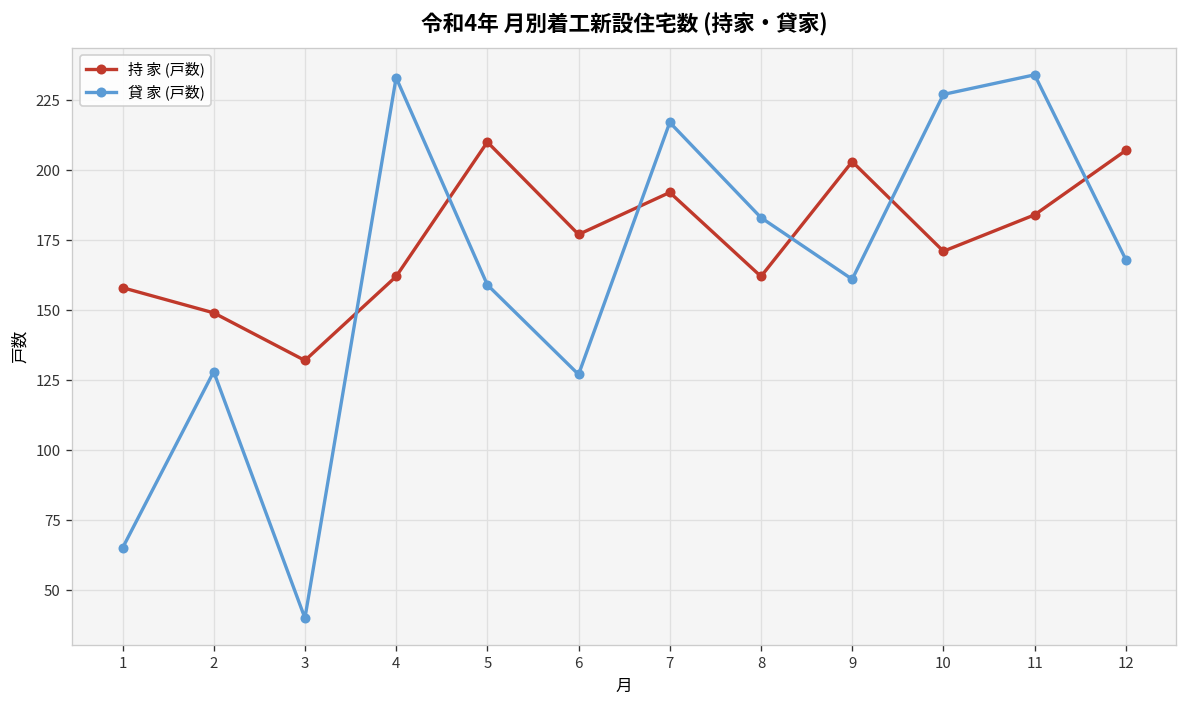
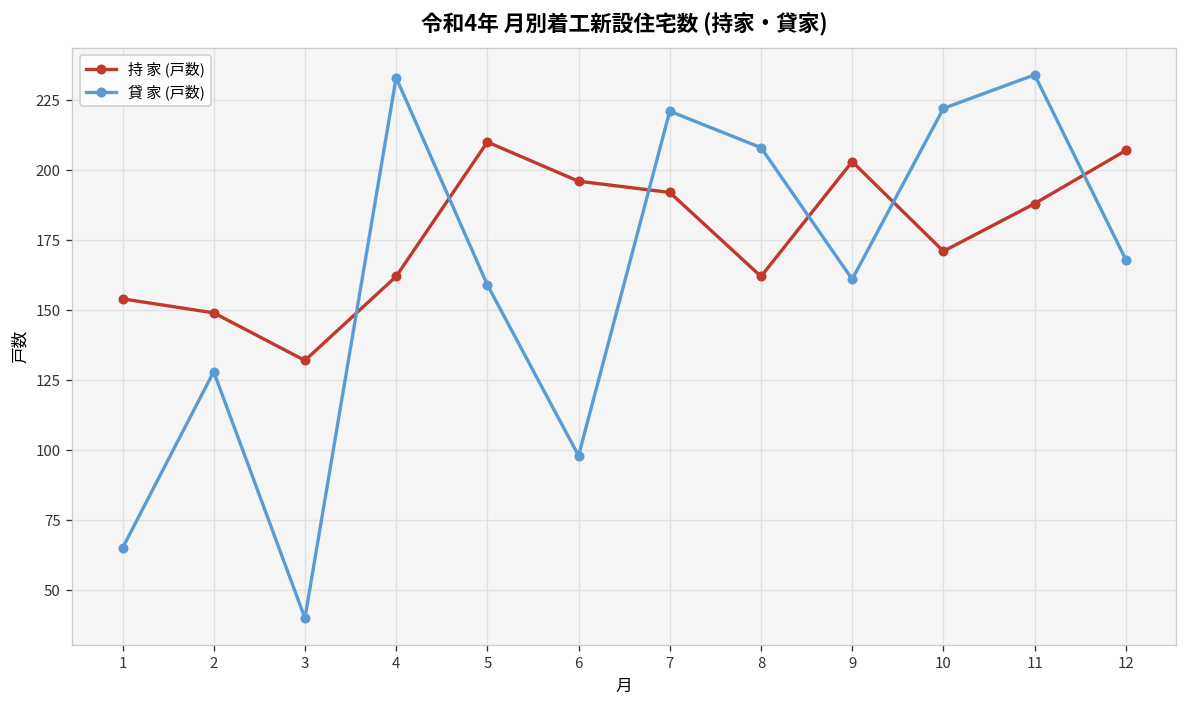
持 家 (戸数), 1: 158 -> 154
持 家 (戸数), 6: 177 -> 196
貸 家 (戸数), 6: 127 -> 98
貸 家 (戸数), 7: 217 -> 221
貸 家 (戸数), 8: 183 -> 208
貸 家 (戸数), 10: 227 -> 222
持 家 (戸数), 11: 184 -> 188
